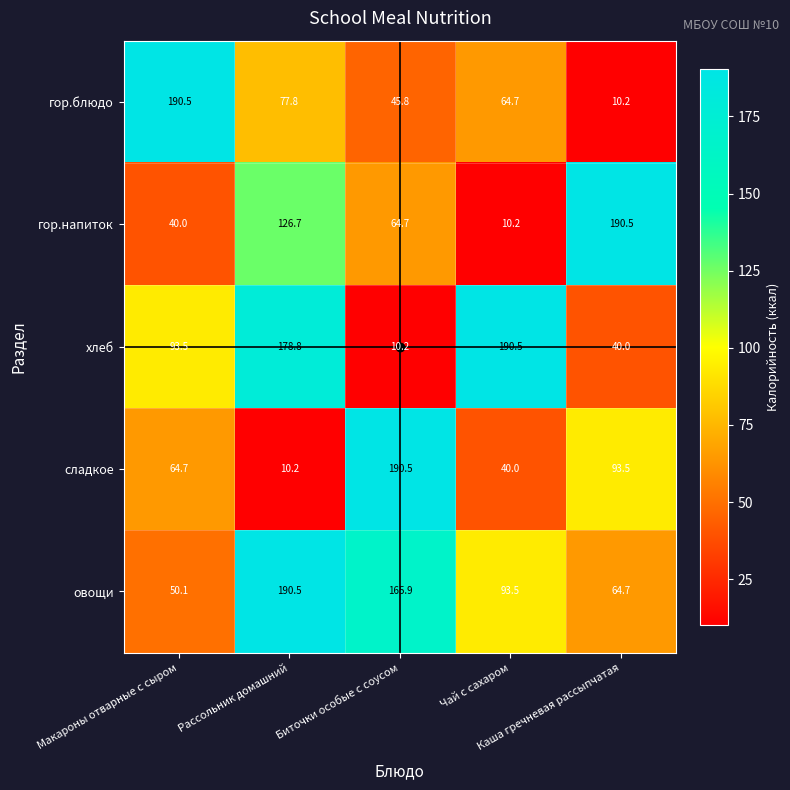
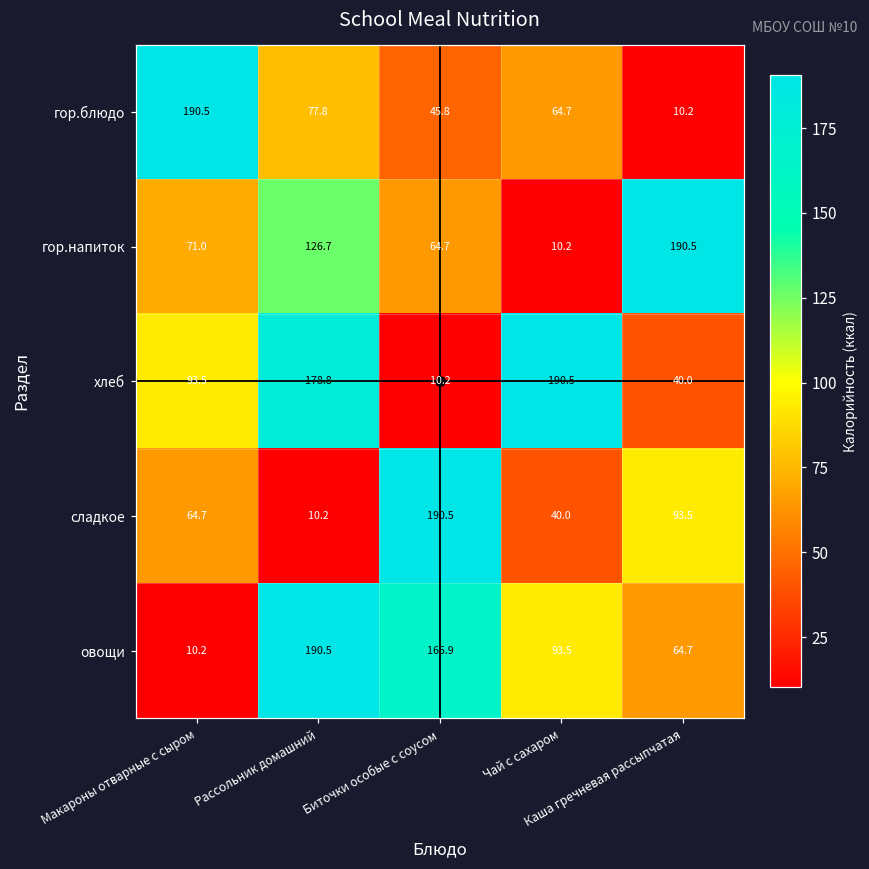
гор.напиток, Макароны отварные с сыром: 40.0 -> 71.0
овощи, Макароны отварные с сыром: 50.1 -> 10.2
